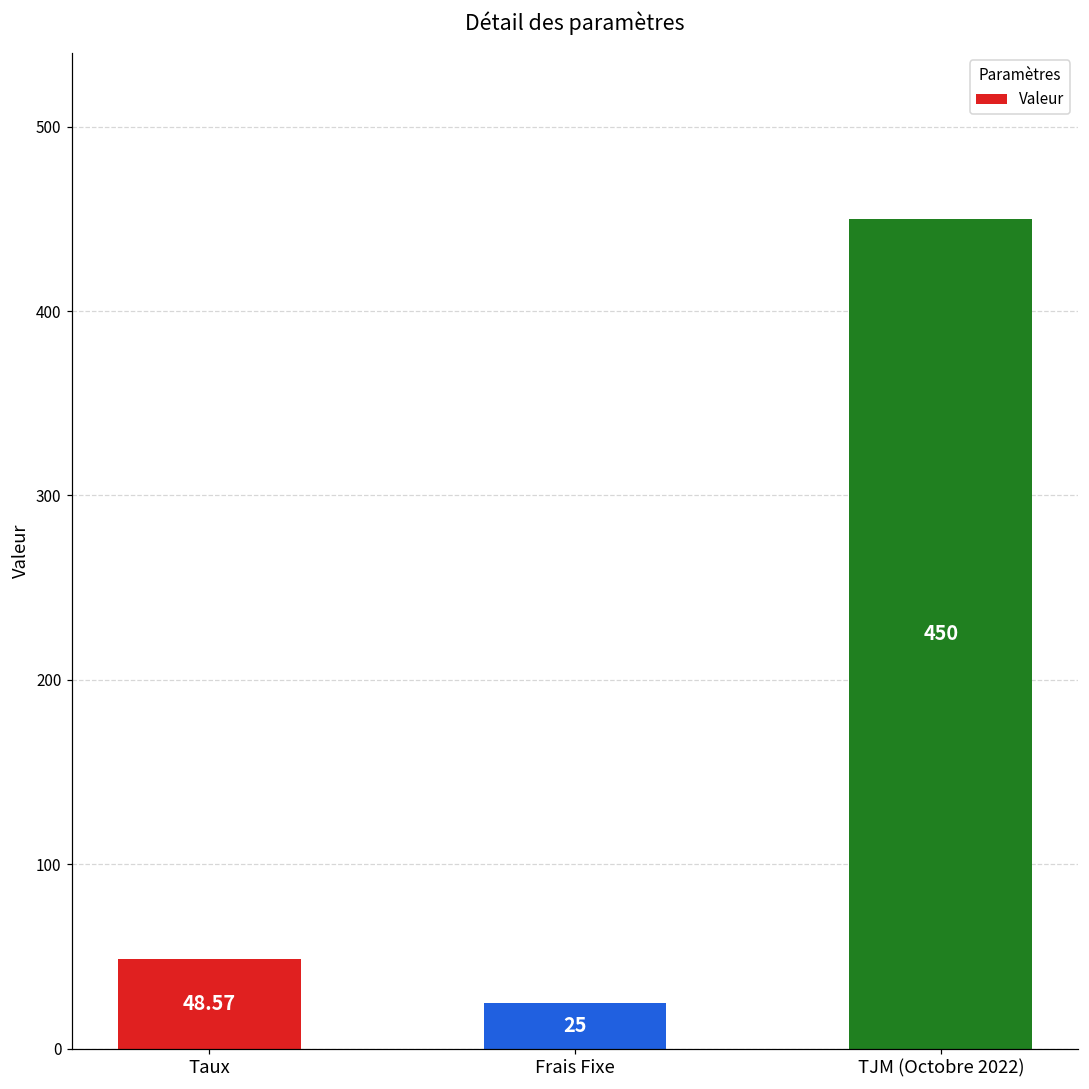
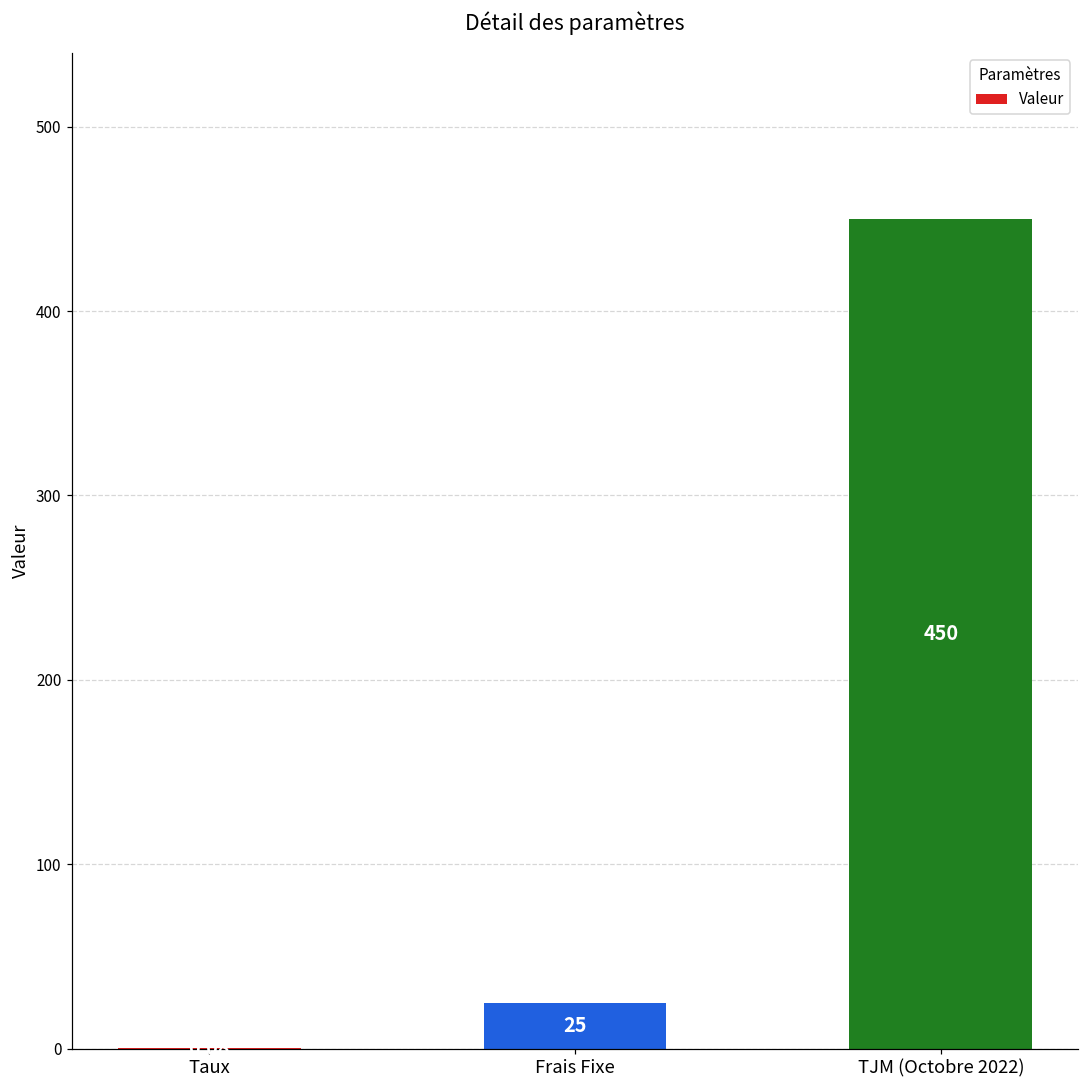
Taux: 49 -> 0
